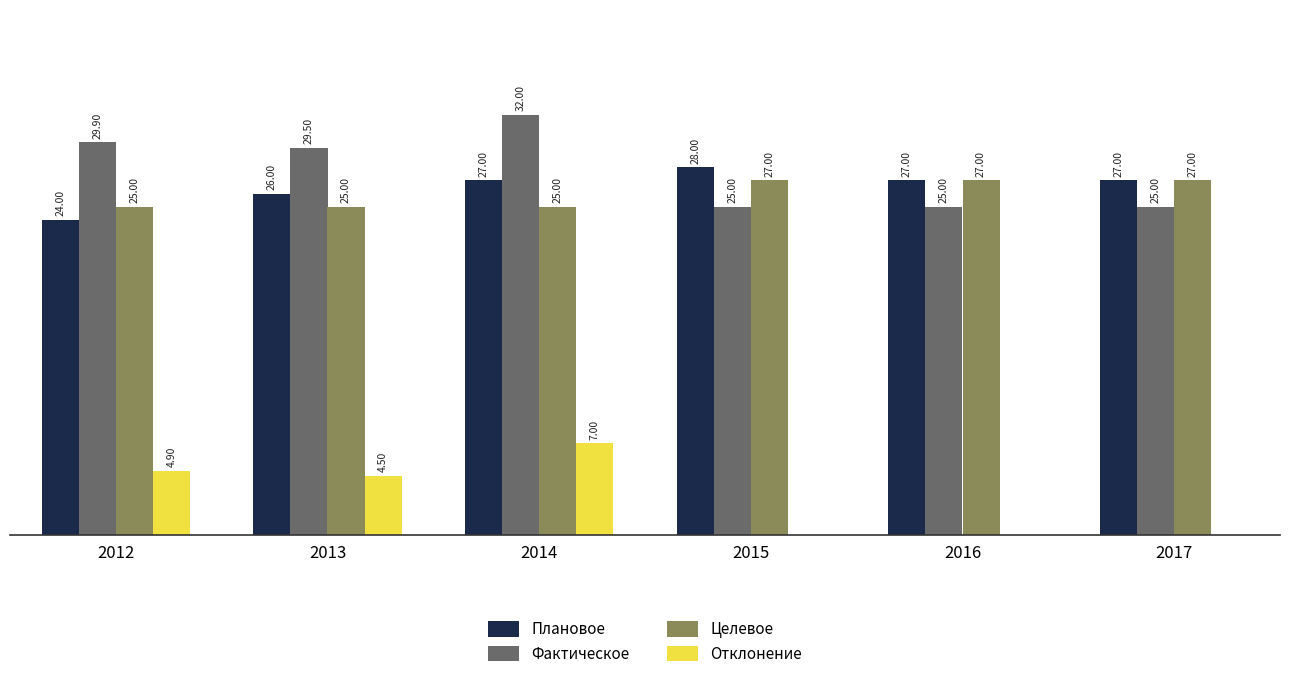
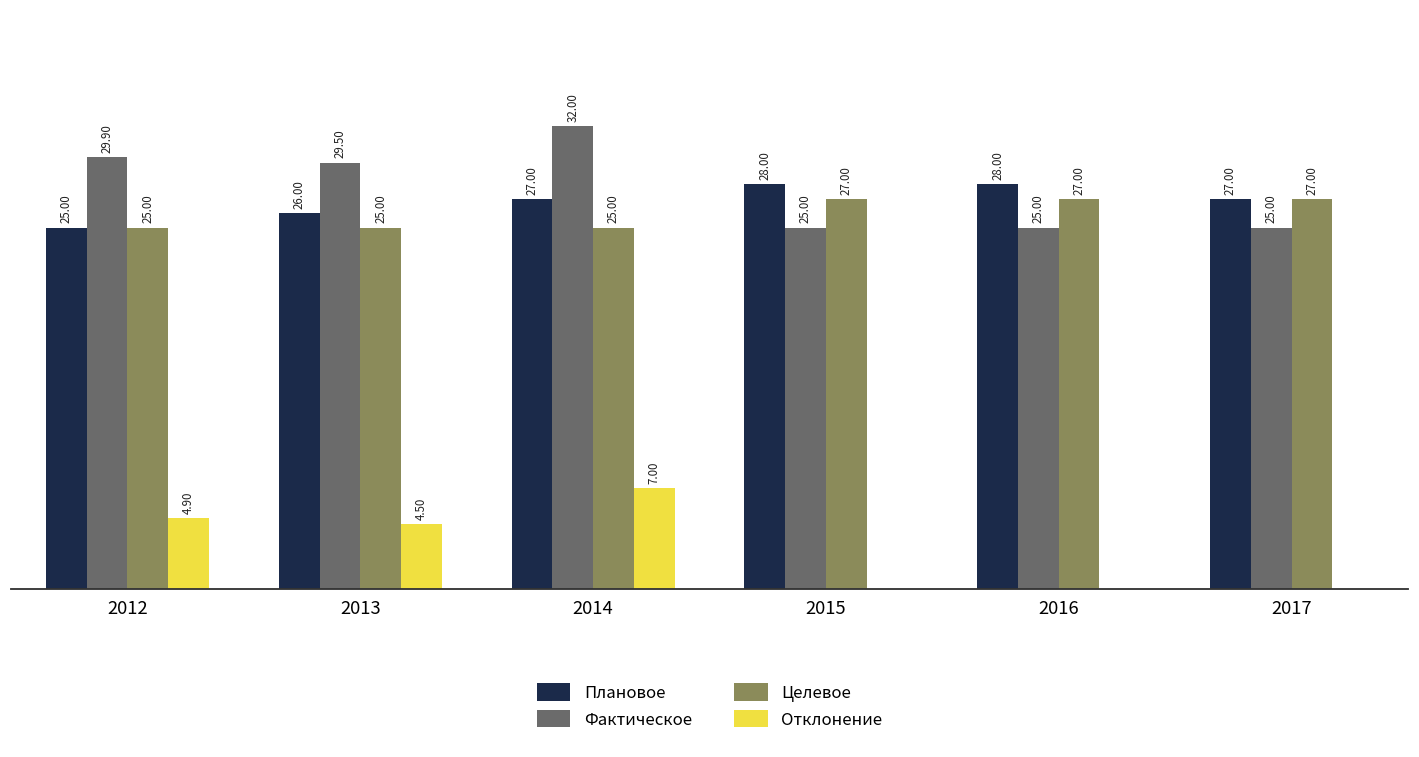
Плановое, 2012: 24.00 -> 25.00
Плановое, 2016: 27.00 -> 28.00
